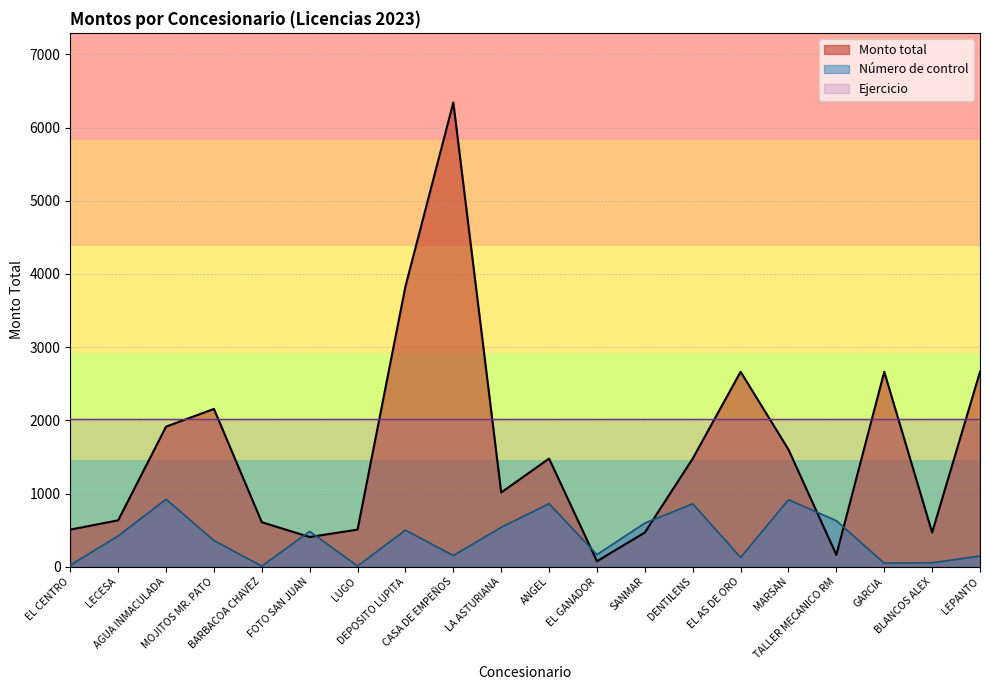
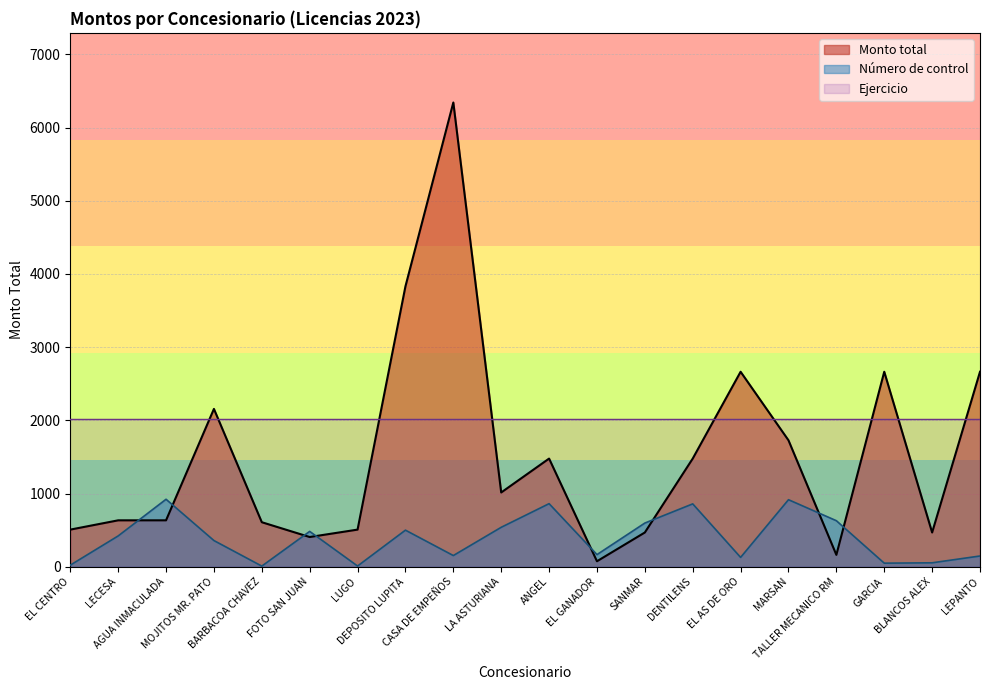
Monto total, AGUA INMACULADA: 1900 -> 600
Monto total, MARSAN: 1600 -> 1700
